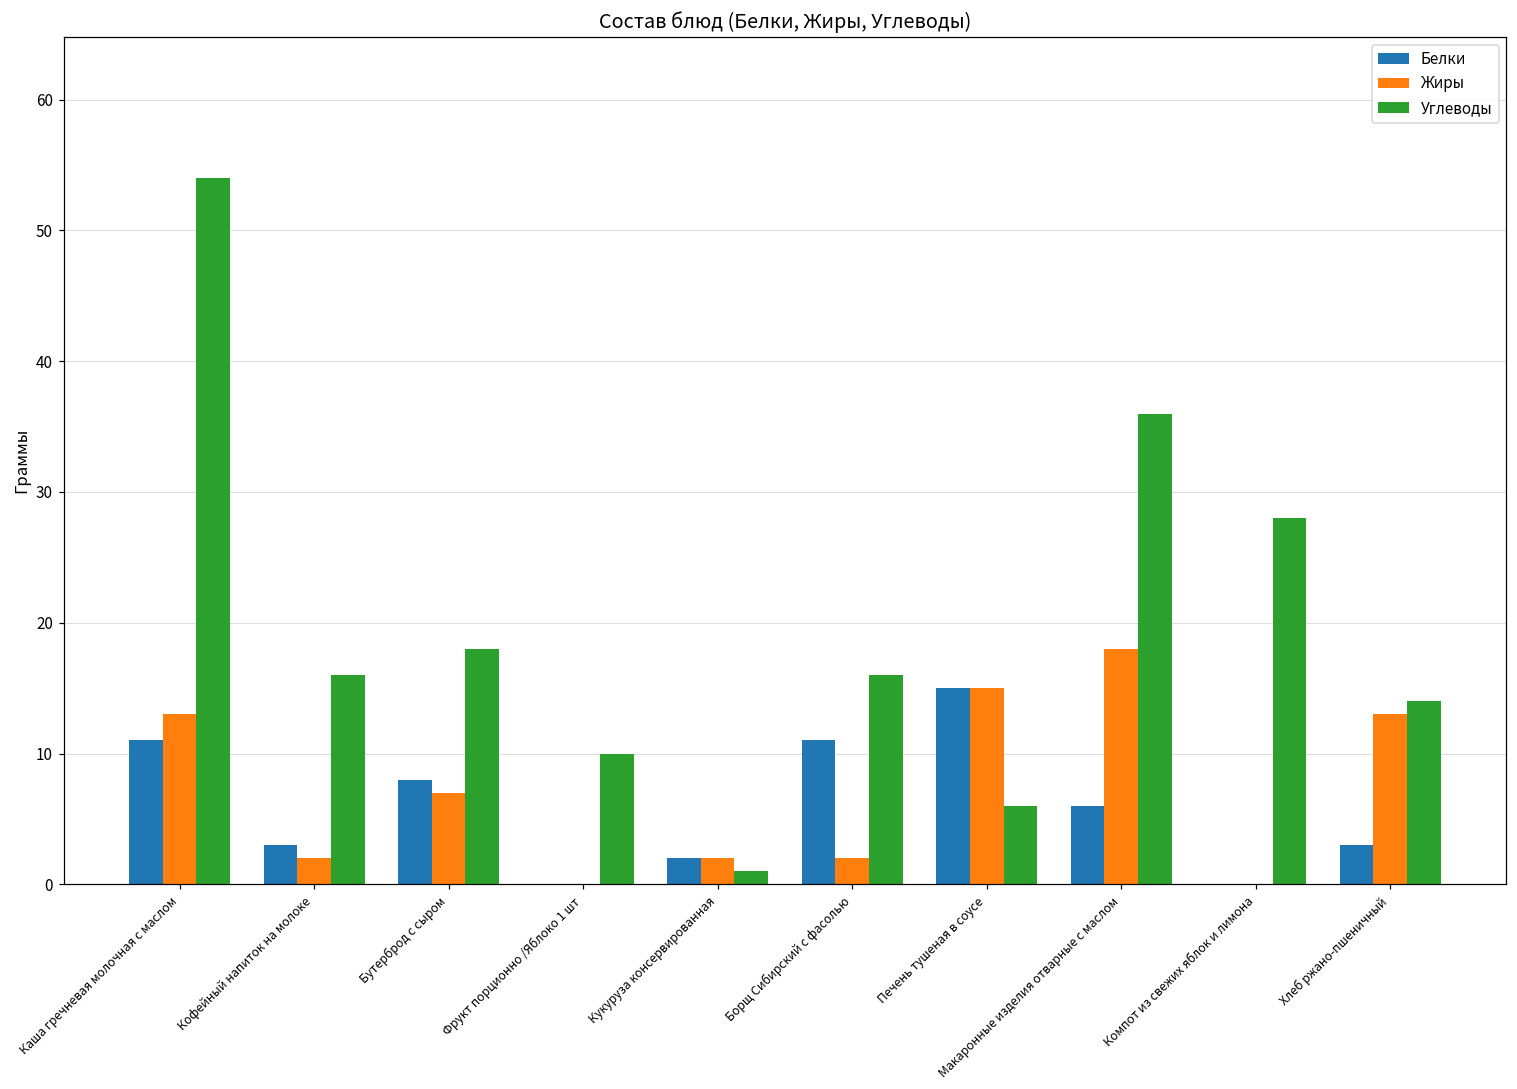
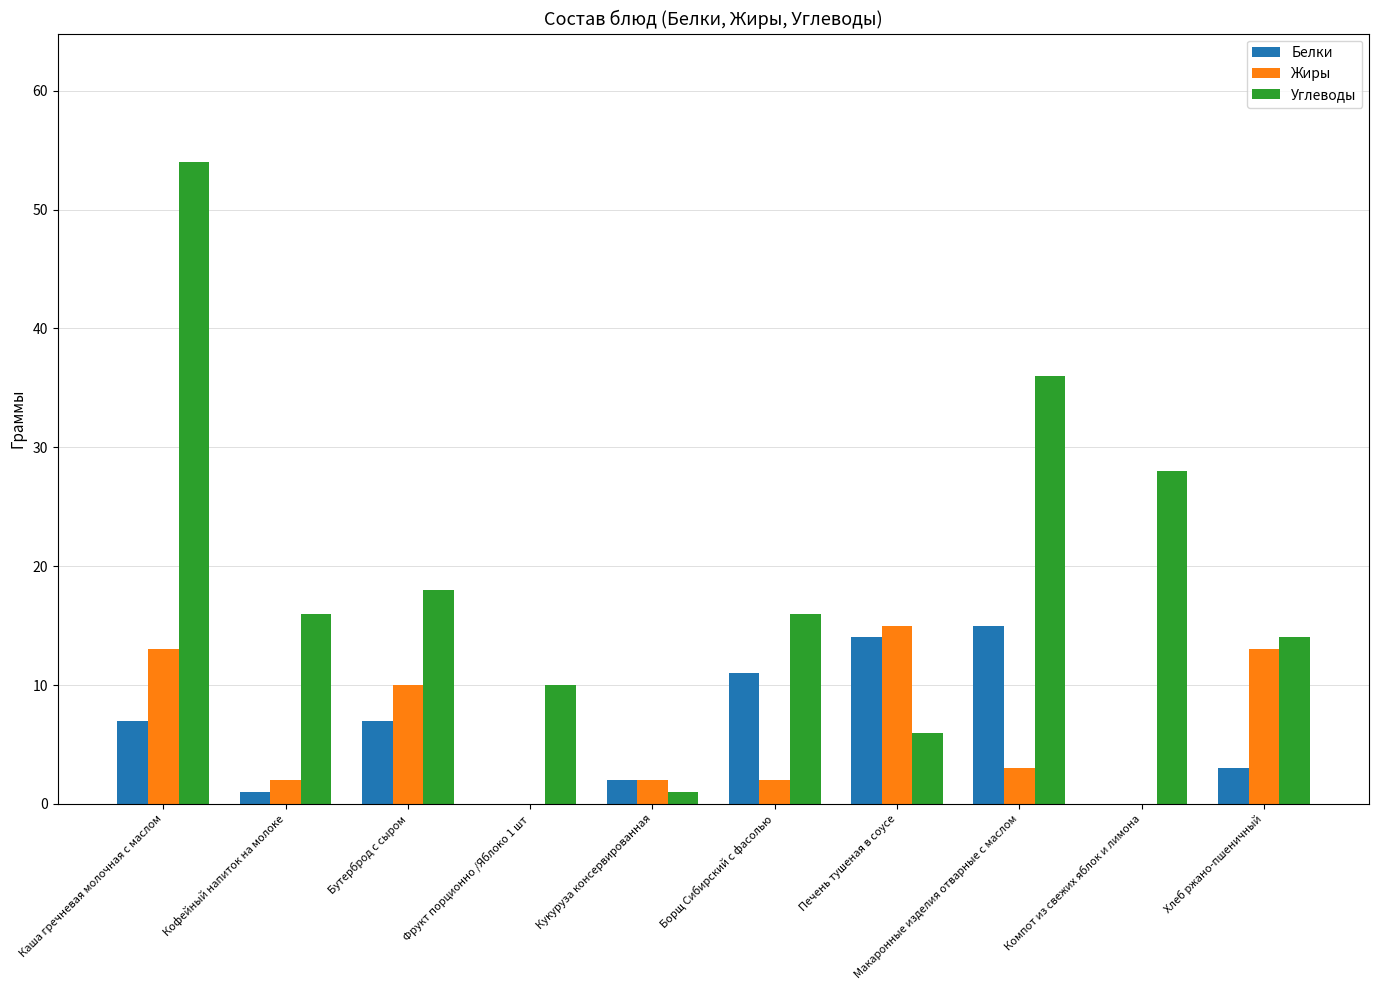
Белки, Каша гречневая молочная с маслом: 11 -> 7
Белки, Кофейный напиток на молоке: 3 -> 1
Белки, Бутерброд с сыром: 8 -> 7
Жиры, Бутерброд с сыром: 7 -> 10
Белки, Печень тушеная в соусе: 15 -> 14
Белки, Макаронные изделия отварные с маслом: 6 -> 15
Жиры, Макаронные изделия отварные с маслом: 18 -> 3
